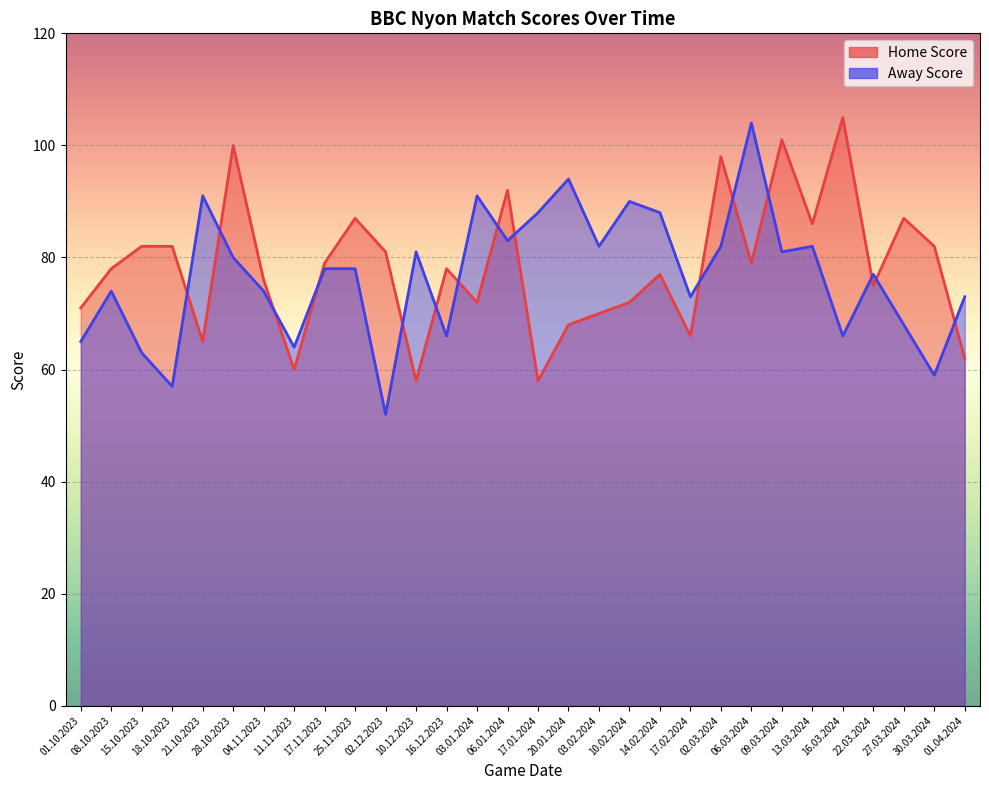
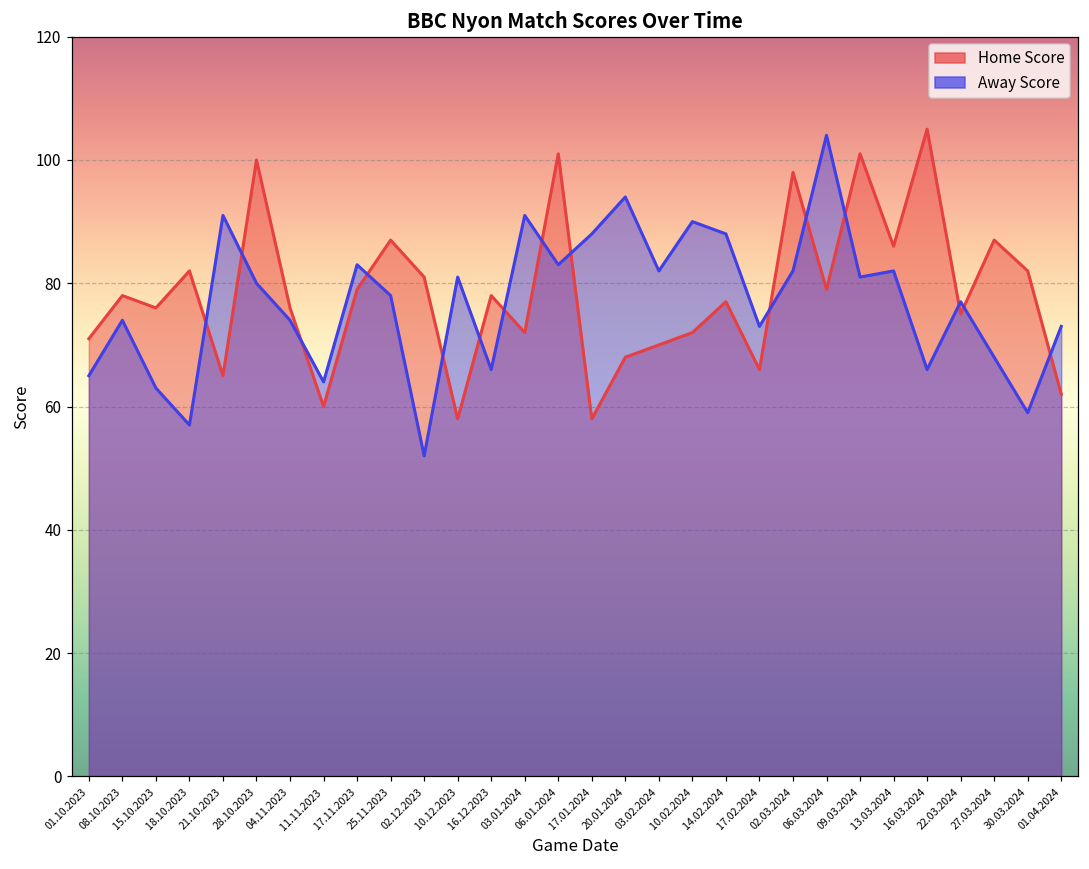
Home Score, 15.10.2023: 82 -> 76
Away Score, 17.11.2023: 78 -> 83
Home Score, 06.01.2024: 92 -> 101
